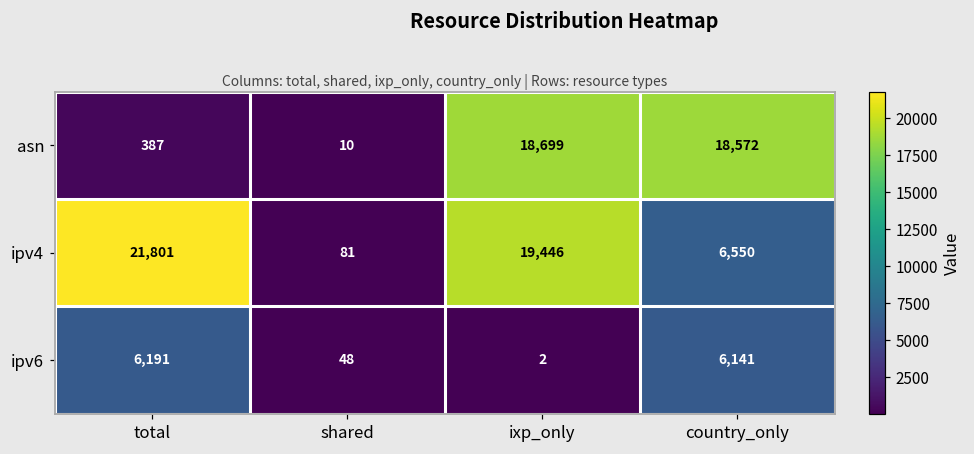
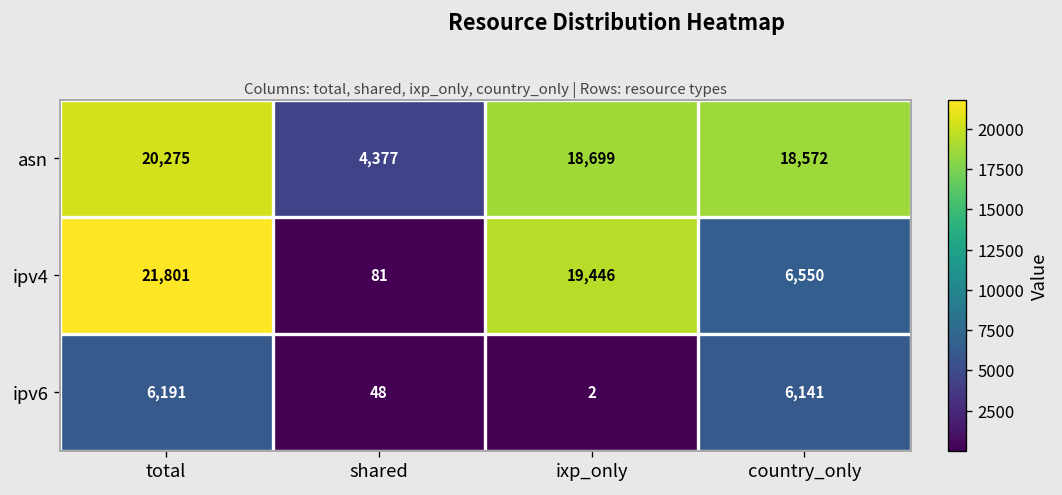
asn, total: 387 -> 20,275
asn, shared: 10 -> 4,377
